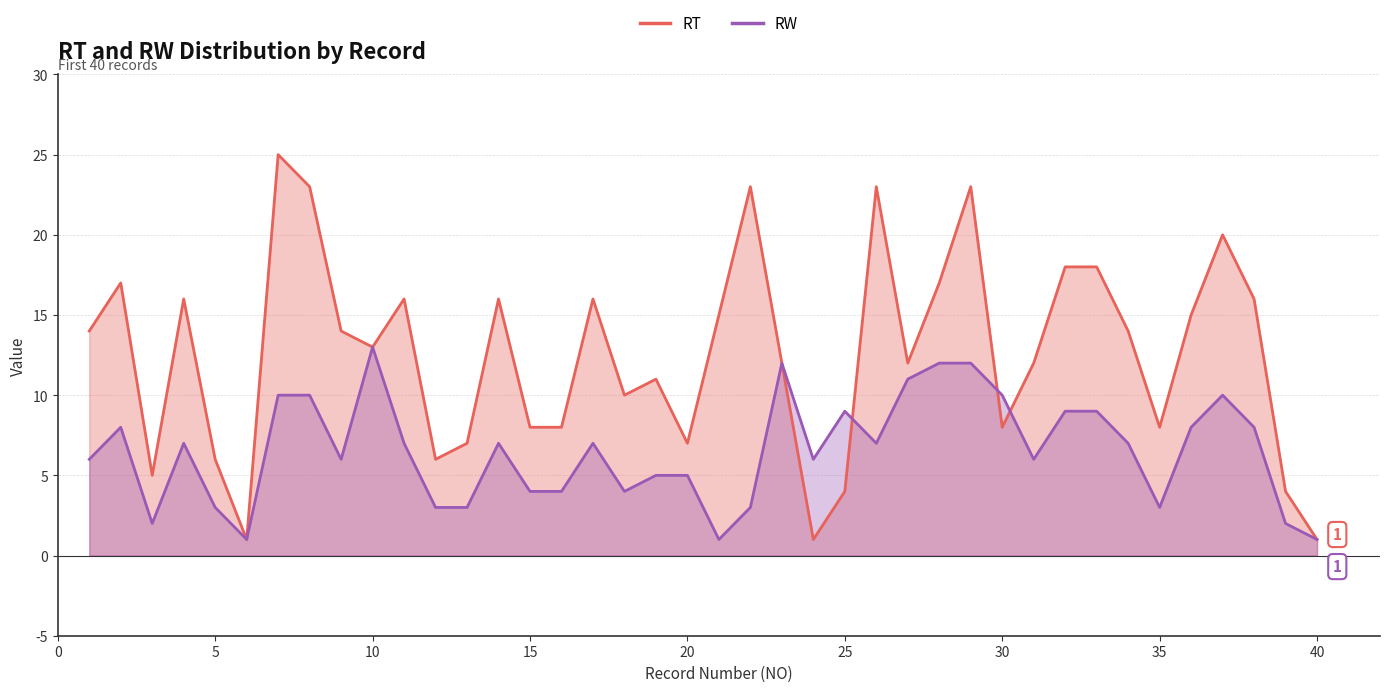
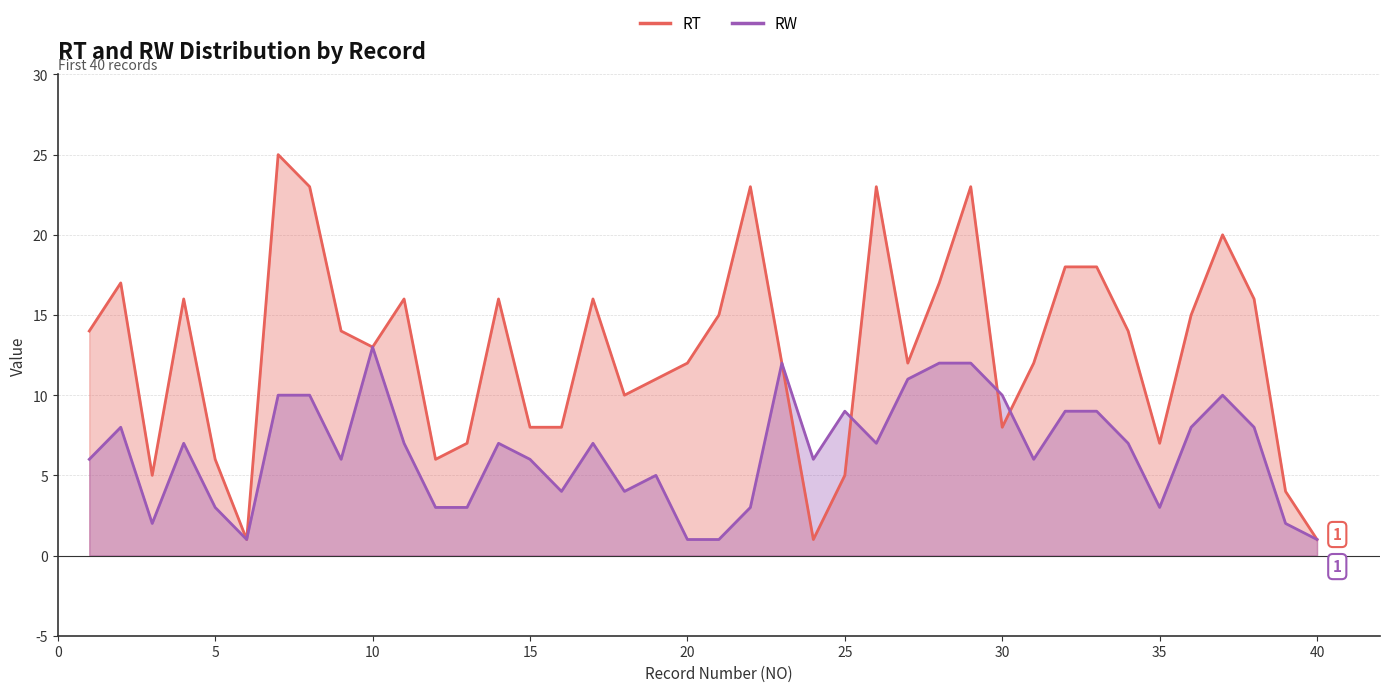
RW, 15: 4 -> 6
RT, 20: 7 -> 12
RW, 20: 5 -> 1
RT, 25: 4 -> 5
RT, 35: 8 -> 7
